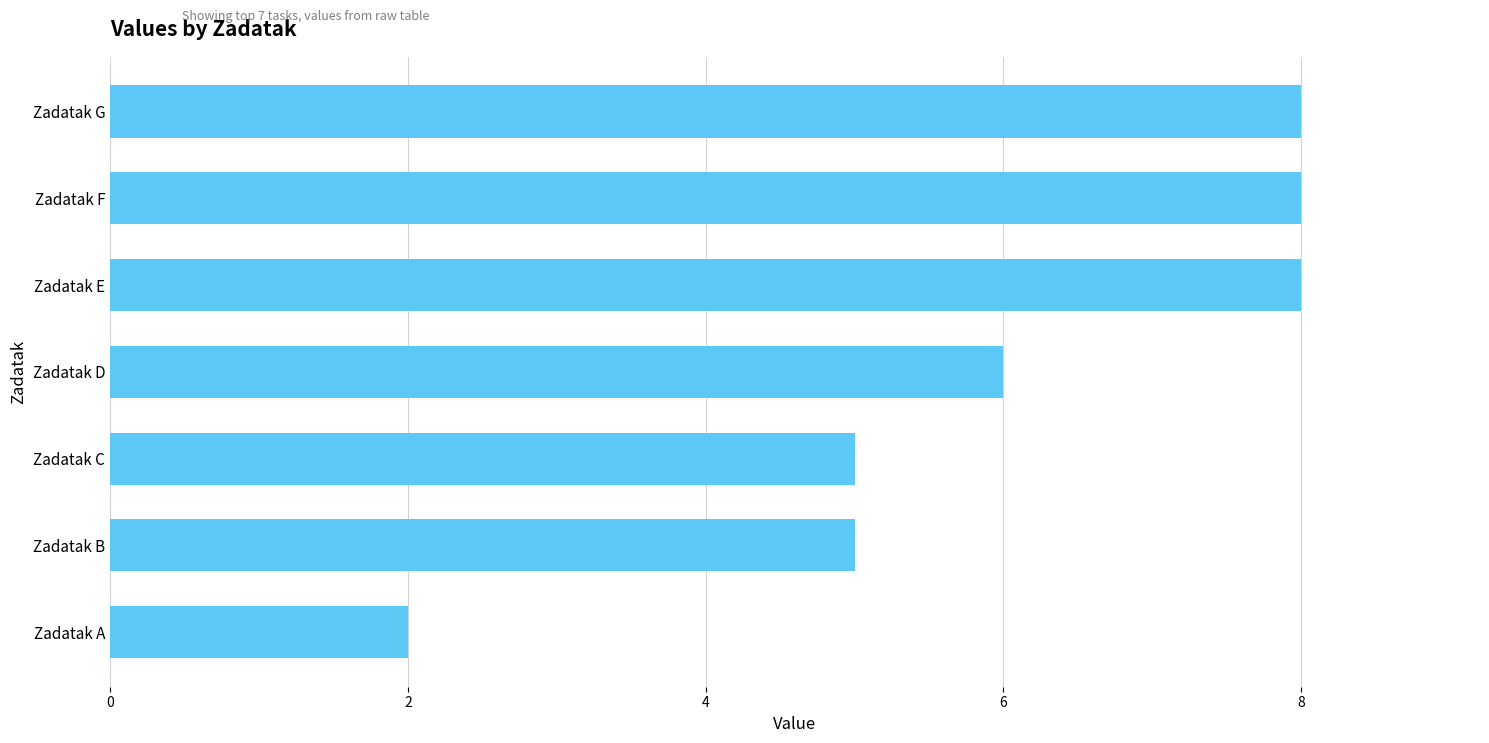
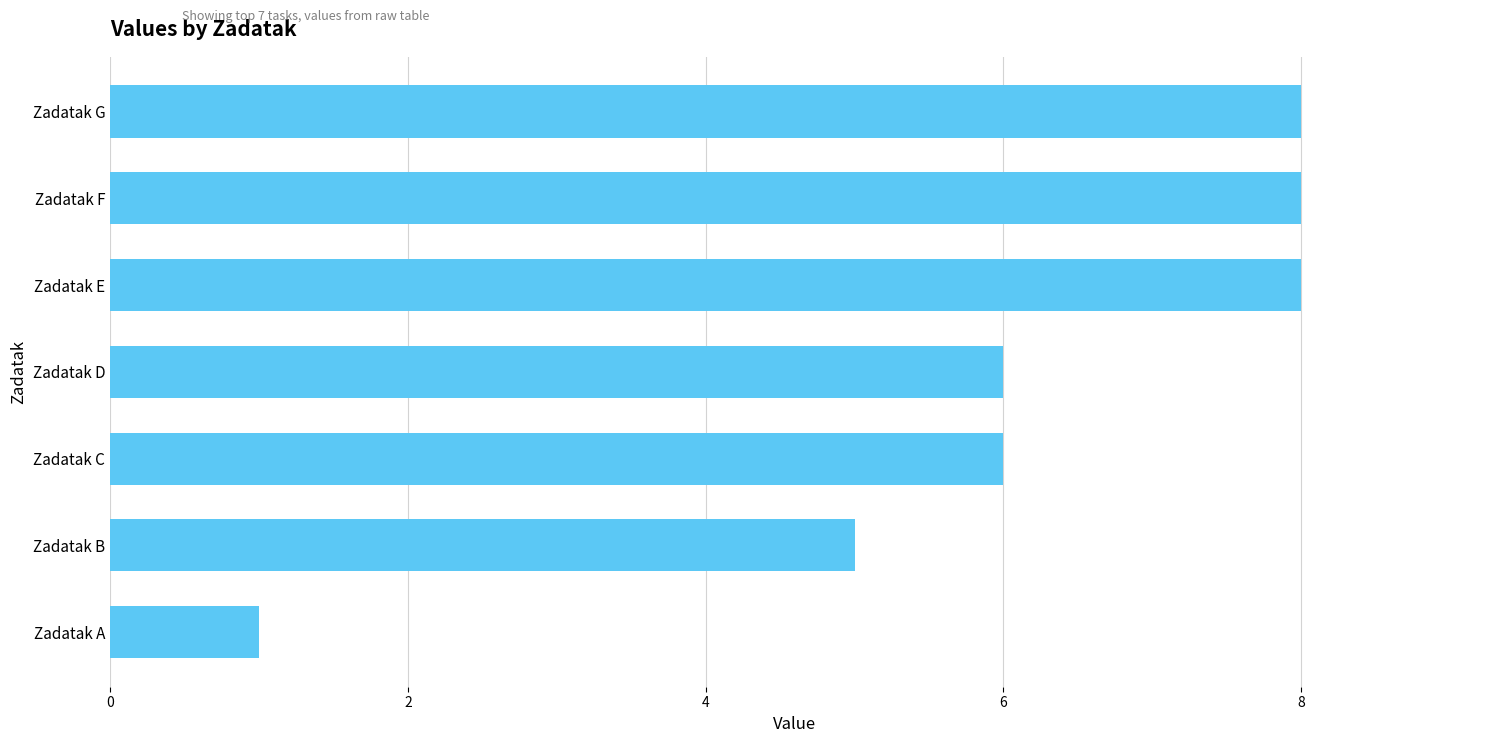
Zadatak C: 5 -> 6
Zadatak A: 2 -> 1
